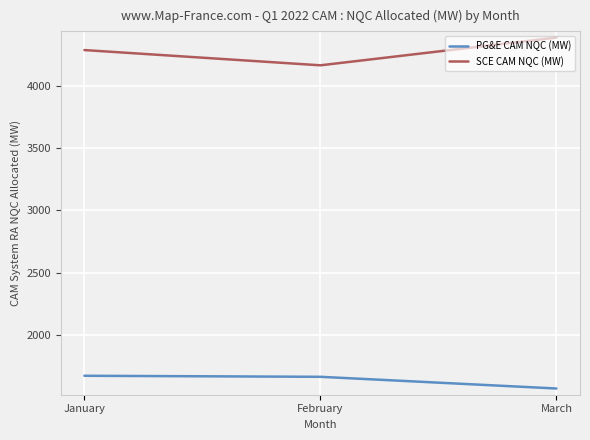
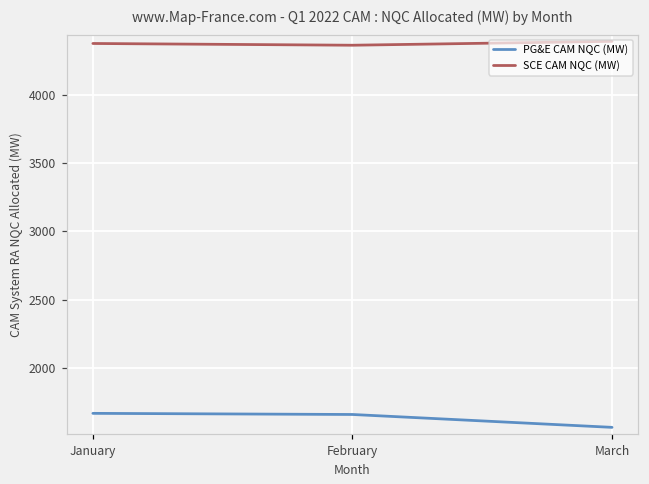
SCE CAM NQC (MW), January: 4290 -> 4370
SCE CAM NQC (MW), February: 4170 -> 4360
